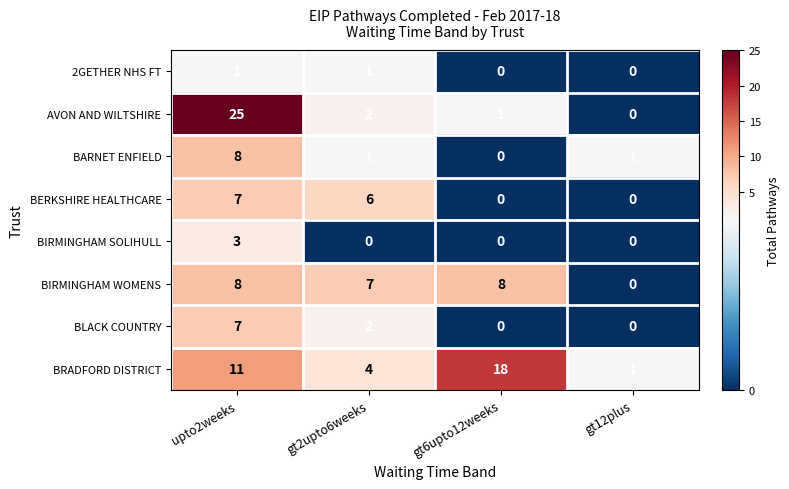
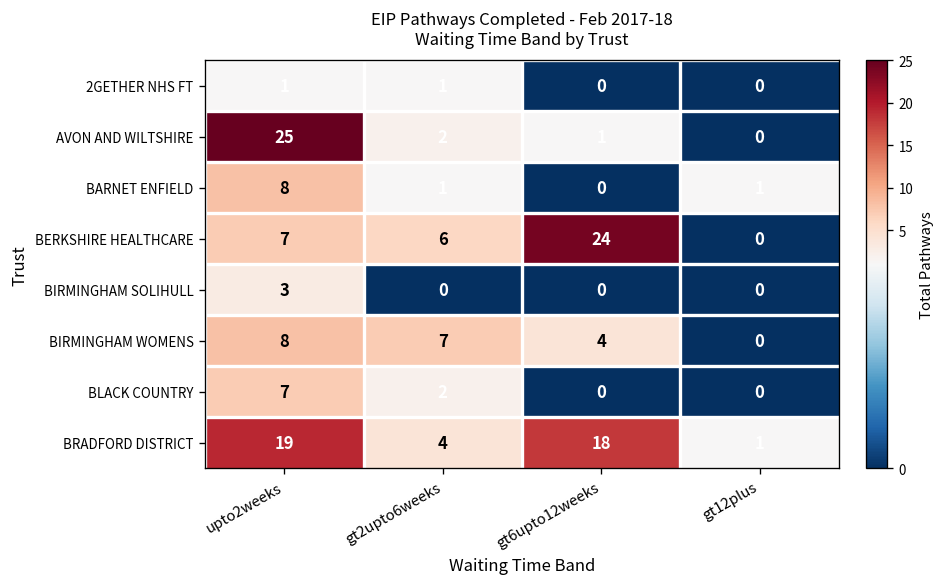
BERKSHIRE HEALTHCARE, gt6upto12weeks: 0 -> 24
BIRMINGHAM WOMENS, gt6upto12weeks: 8 -> 4
BRADFORD DISTRICT, upto2weeks: 11 -> 19
